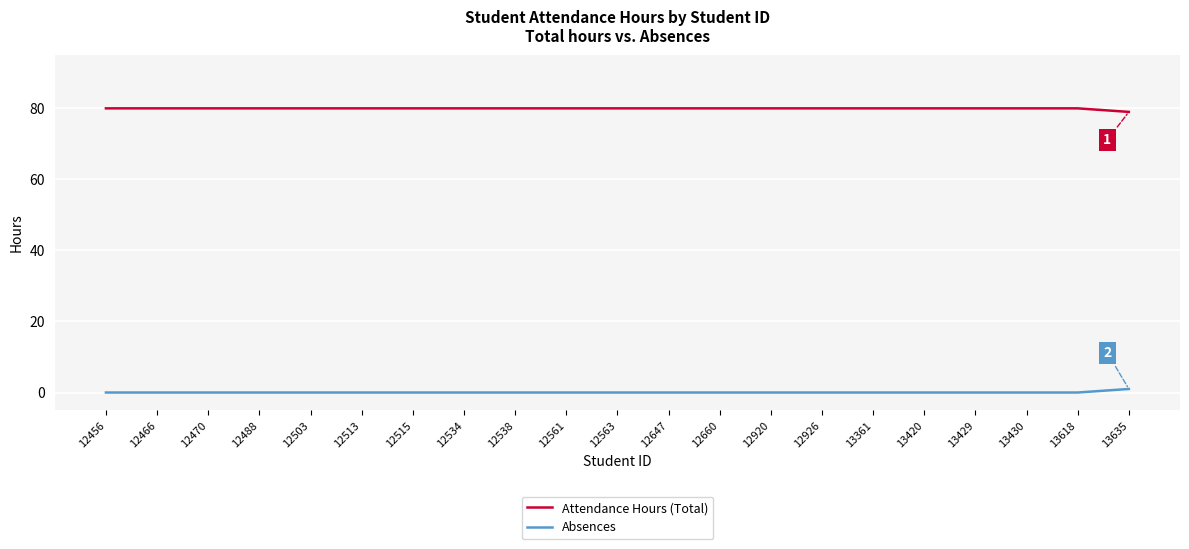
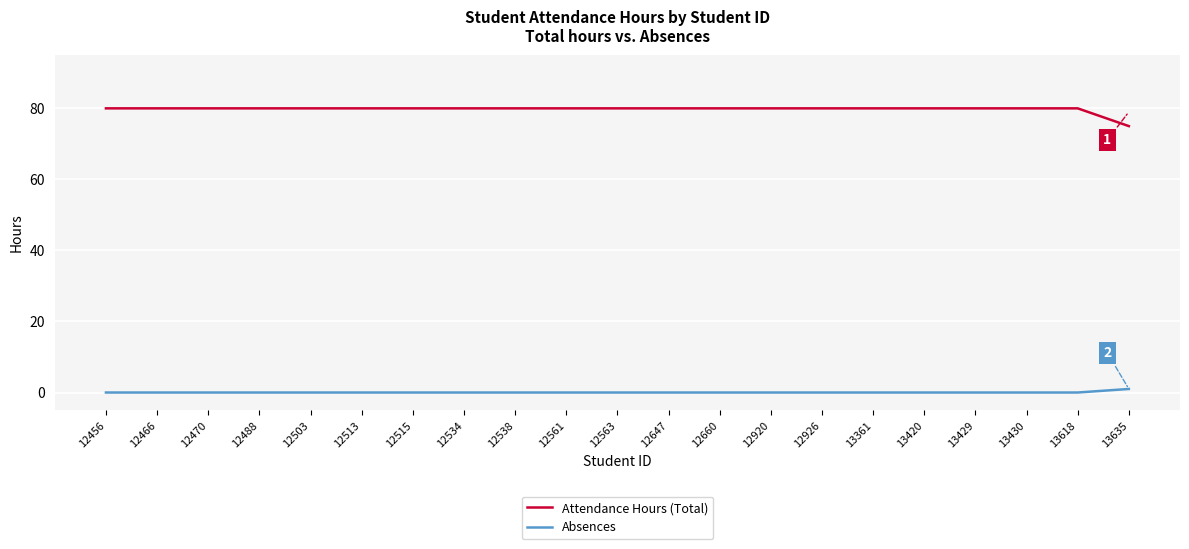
Attendance Hours (Total), 13635: 79 -> 75
